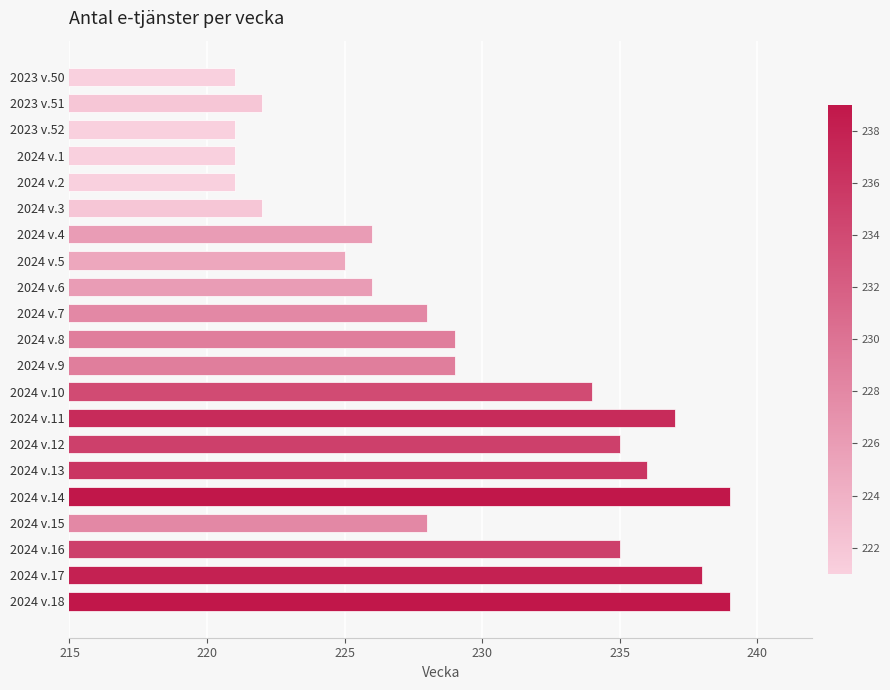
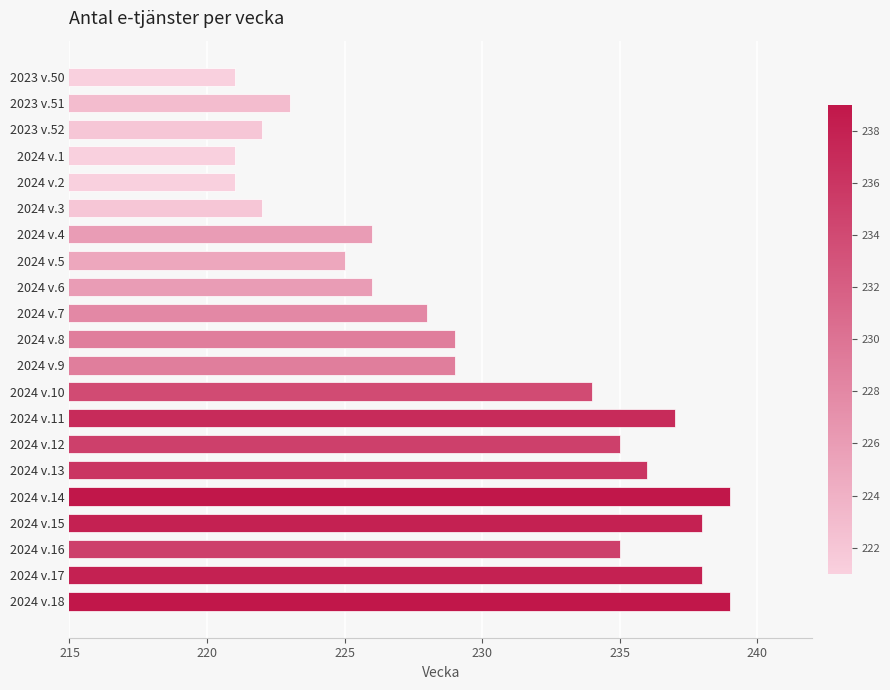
2023 v.51: 222 -> 223
2023 v.52: 221 -> 222
2024 v.15: 228 -> 238
